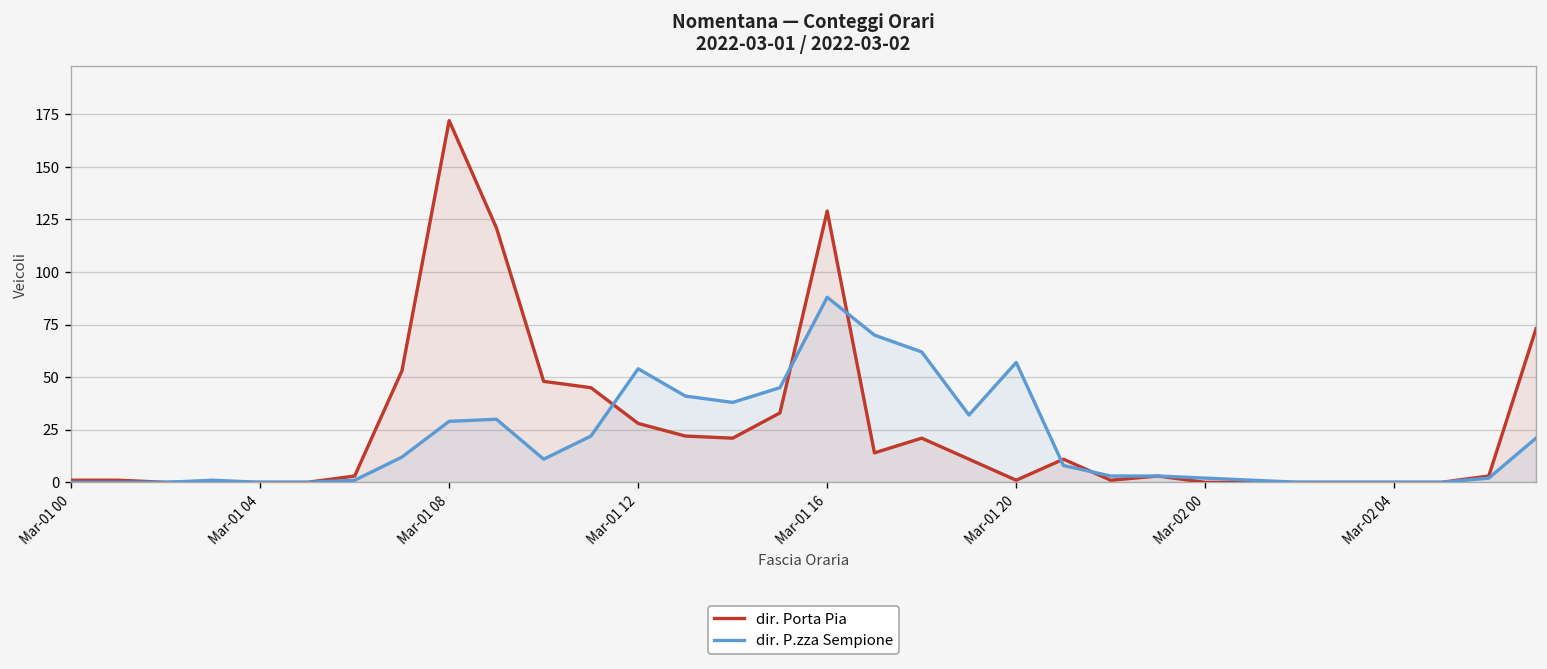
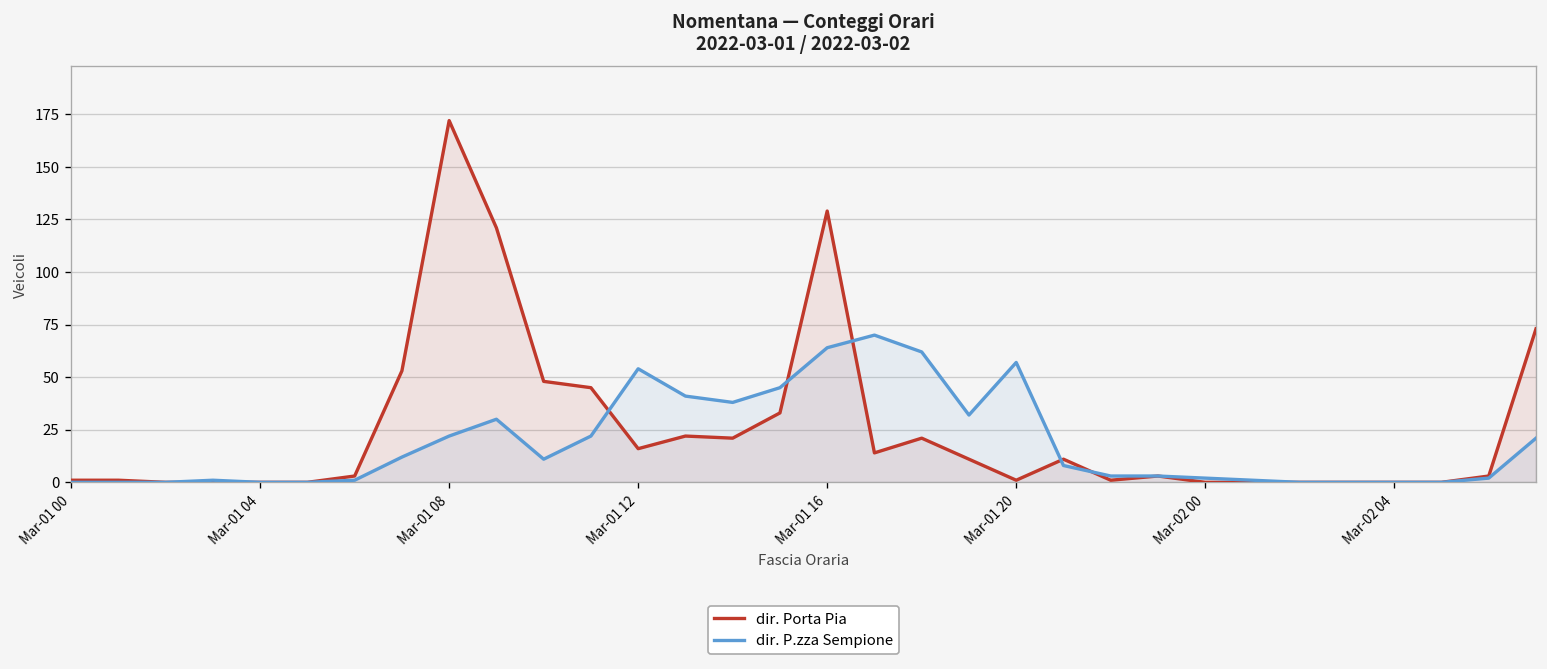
dir. P.zza Sempione, Mar-01 08: 29 -> 22
dir. Porta Pia, Mar-01 12: 28 -> 16
dir. P.zza Sempione, Mar-01 16: 88 -> 64
